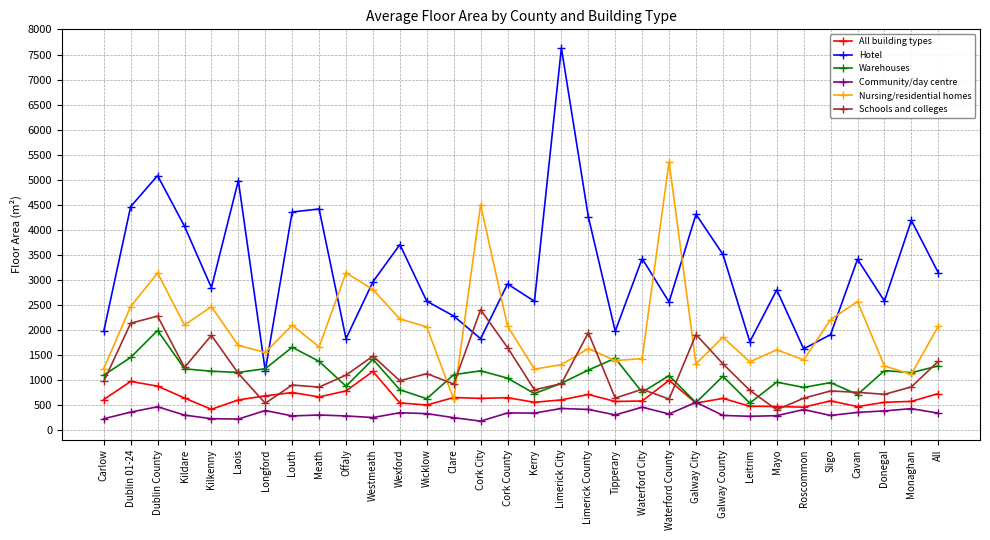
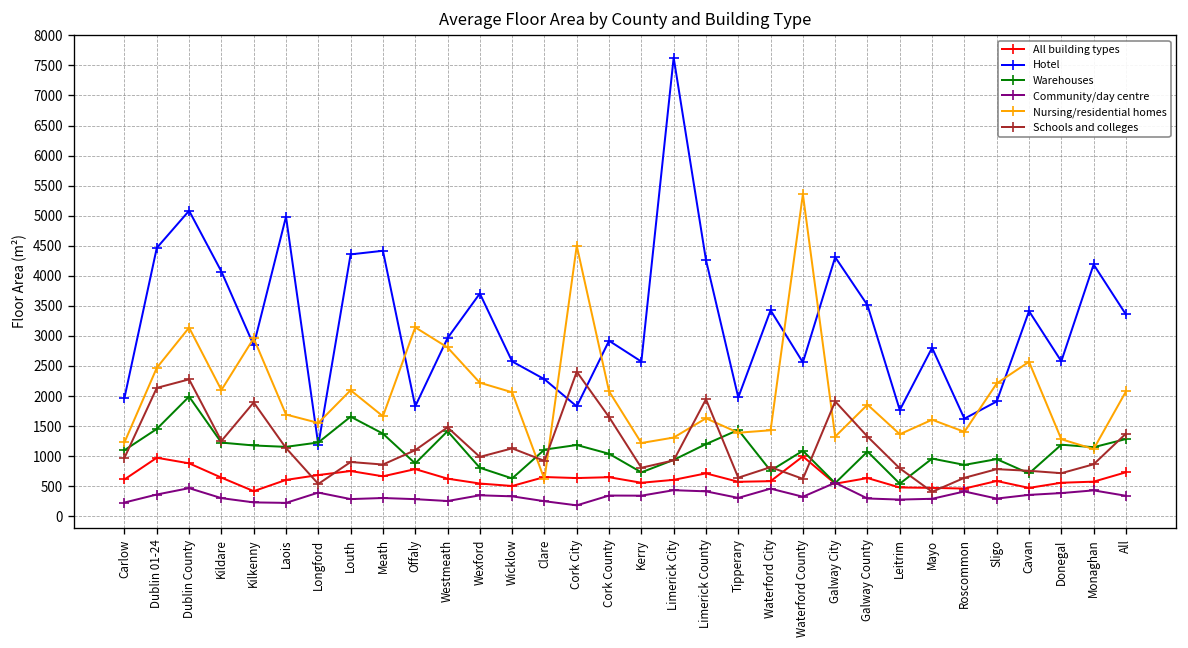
Nursing/residential homes, Kilkenny: 2500 -> 3000
All building types, Westmeath: 1200 -> 600
Hotel, All: 3100 -> 3400
